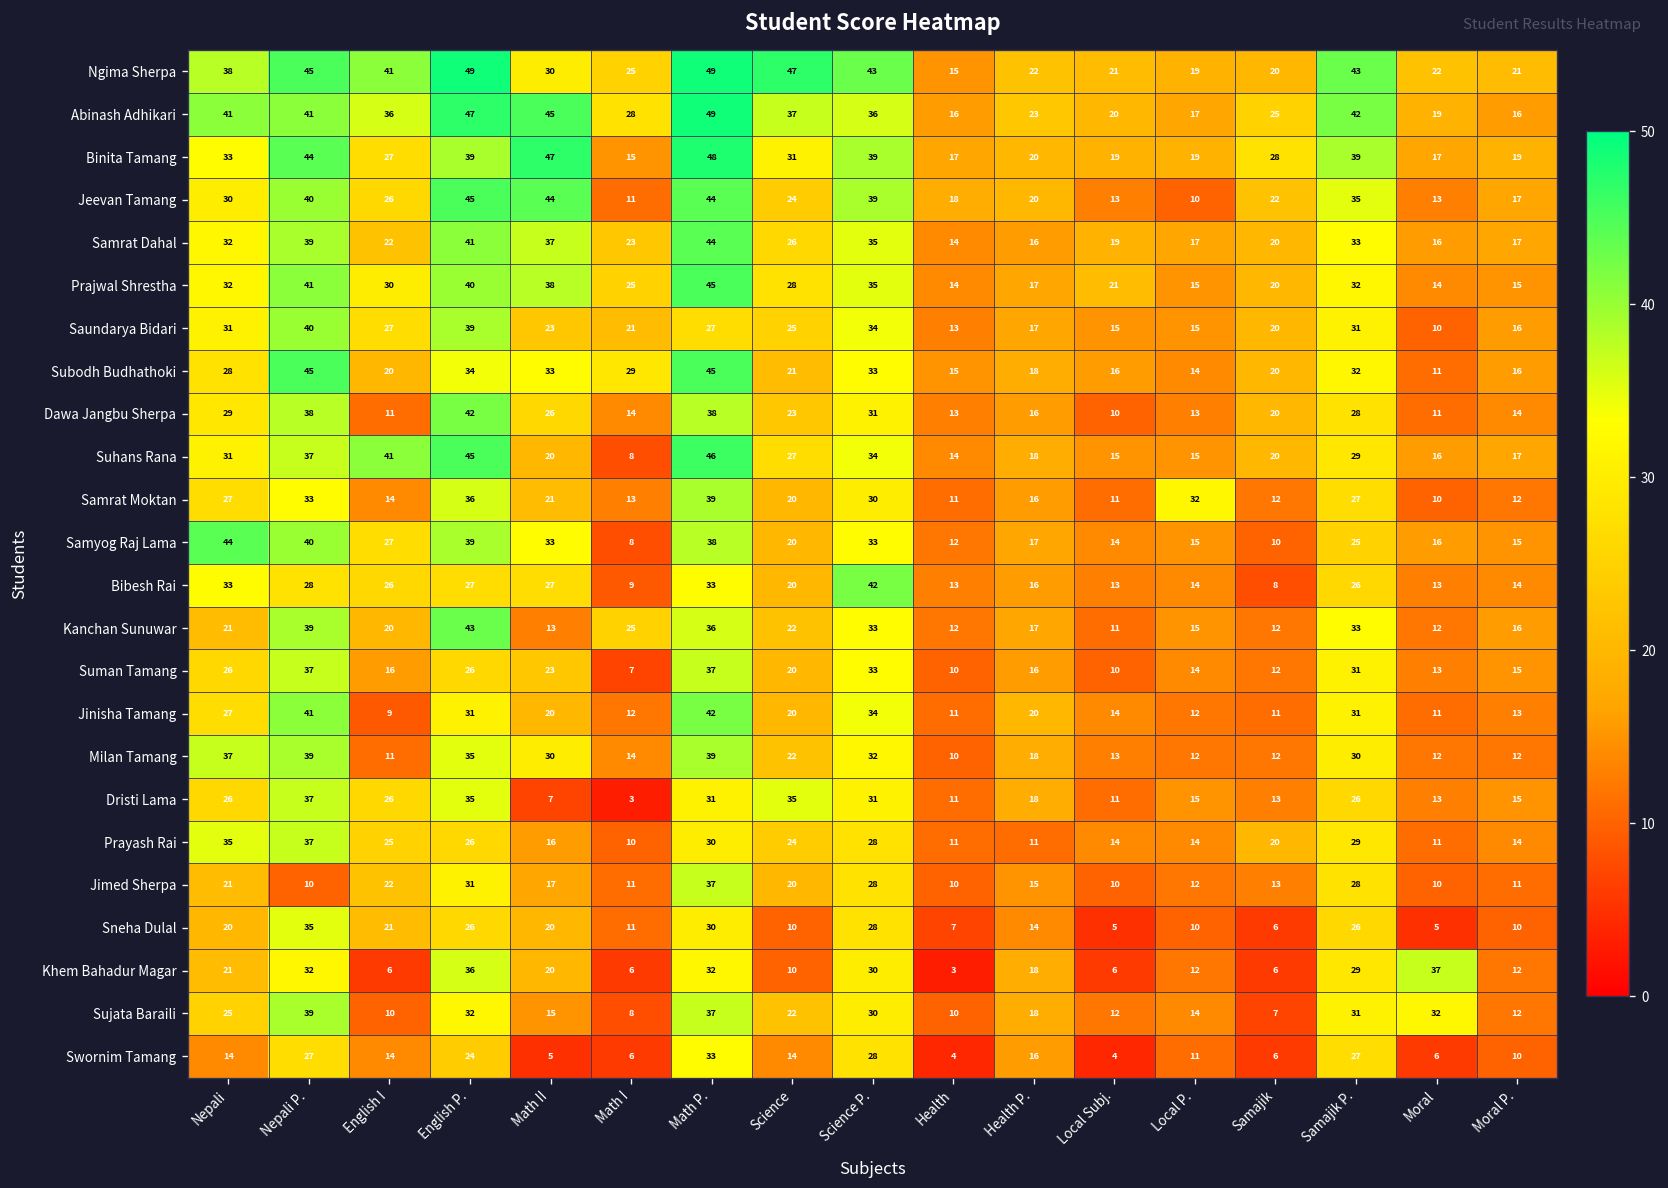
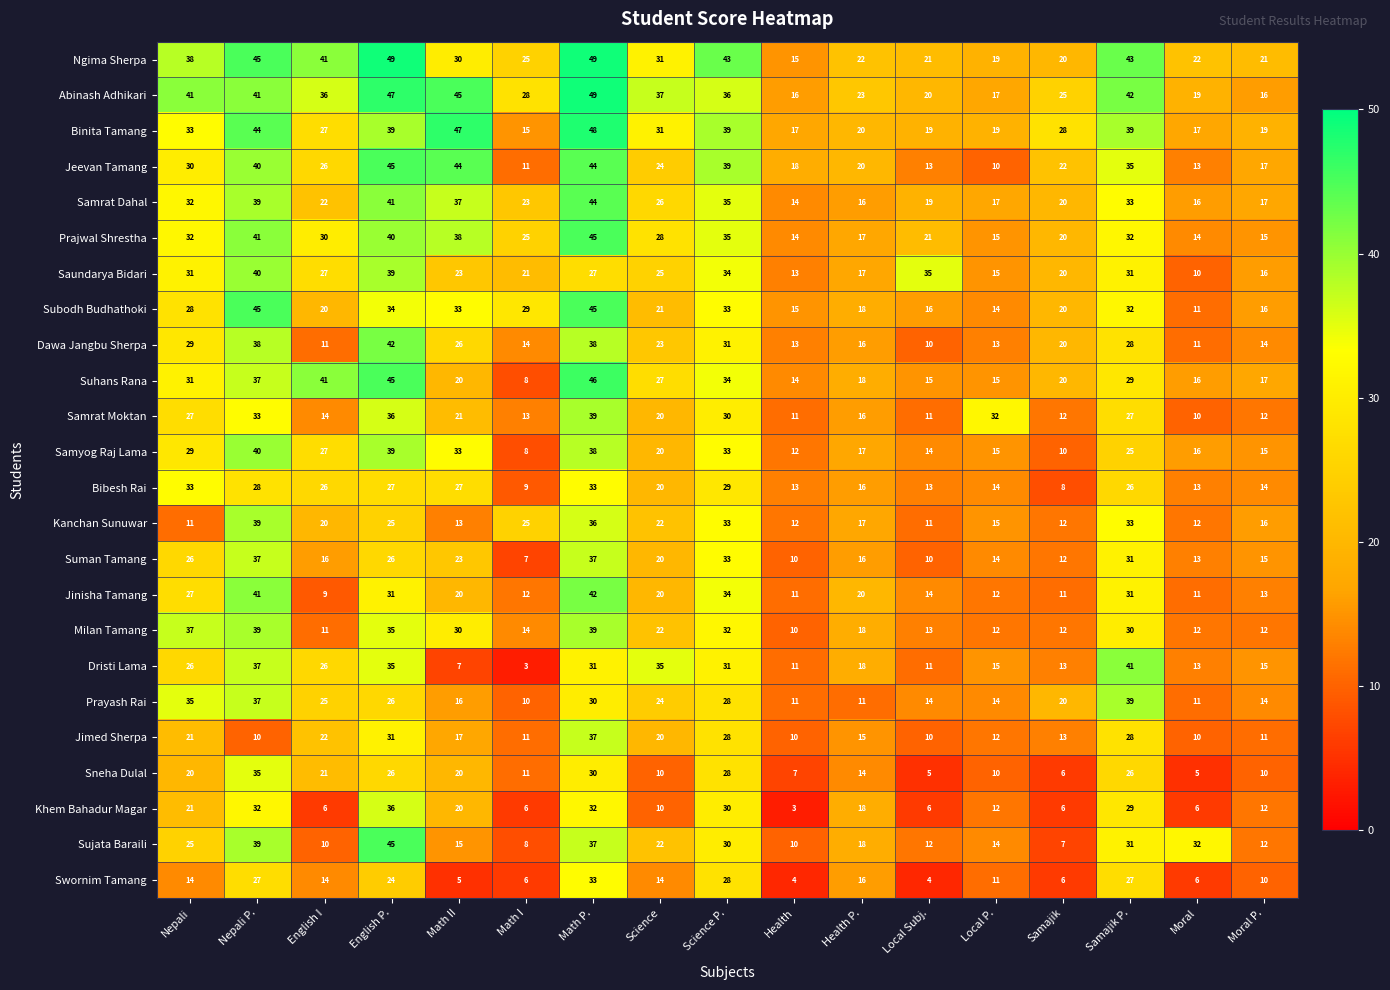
Ngima Sherpa, Science: 47 -> 31
Saundarya Bidari, Local Subj.: 15 -> 35
Samyog Raj Lama, Nepali: 44 -> 29
Bibesh Rai, Science P.: 42 -> 29
Kanchan Sunuwar, Nepali: 21 -> 11
Kanchan Sunuwar, English P.: 43 -> 25
Dristi Lama, Samajik P.: 26 -> 41
Prayash Rai, Samajik P.: 29 -> 39
Khem Bahadur Magar, Moral: 37 -> 6
Sujata Baraili, English P.: 32 -> 45
